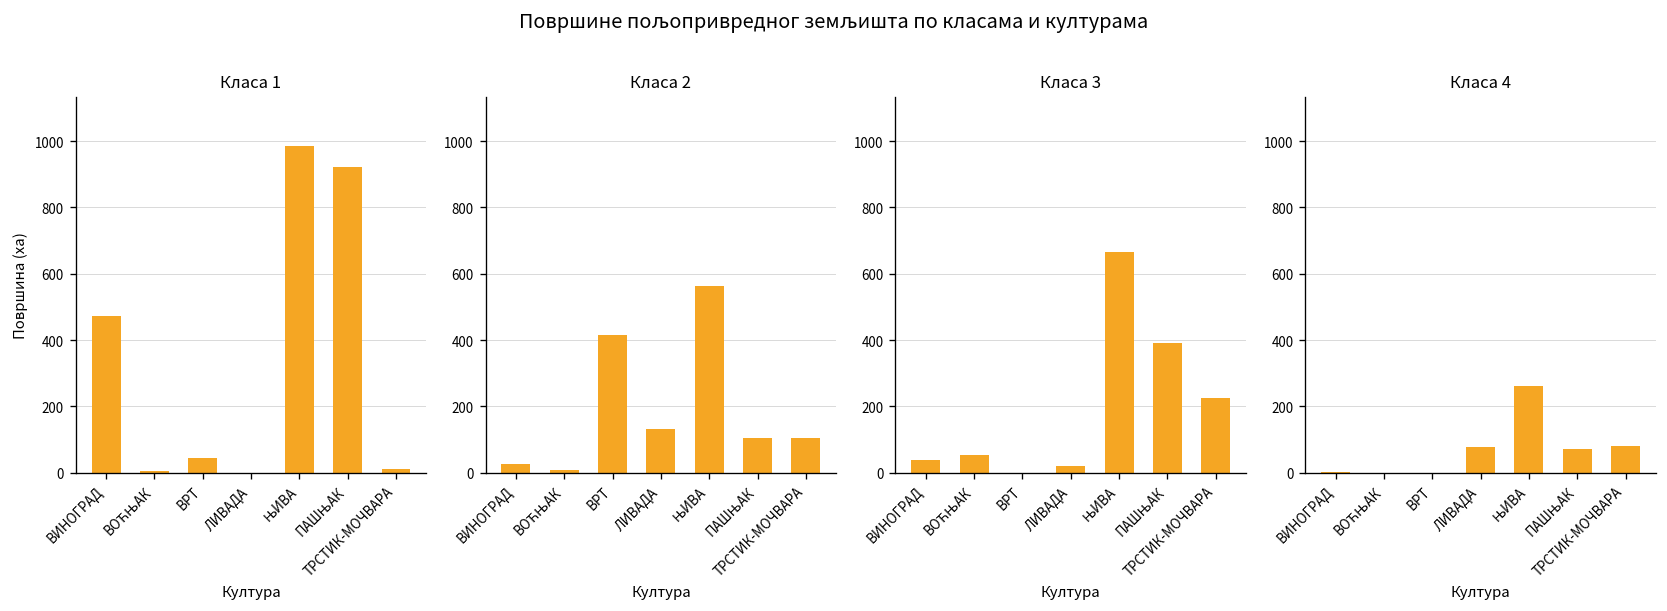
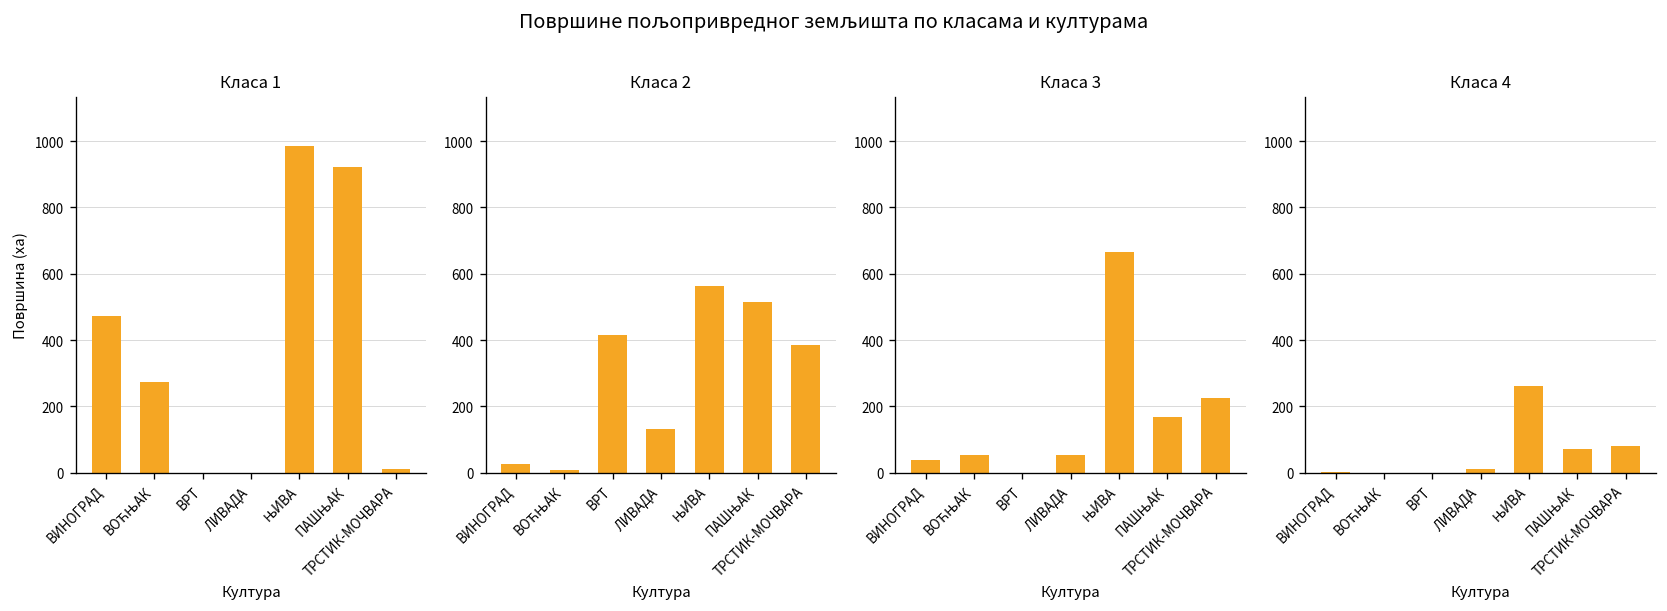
Класа 1, ВОЋЊАК: 10 -> 270
Класа 1, ВРТ: 40 -> 0
Класа 2, ПАШЊАК: 100 -> 510
Класа 2, ТРСТИК-МОЧВАРА: 110 -> 390
Класа 3, ЛИВАДА: 20 -> 50
Класа 3, ПАШЊАК: 390 -> 170
Класа 4, ЛИВАДА: 80 -> 10
